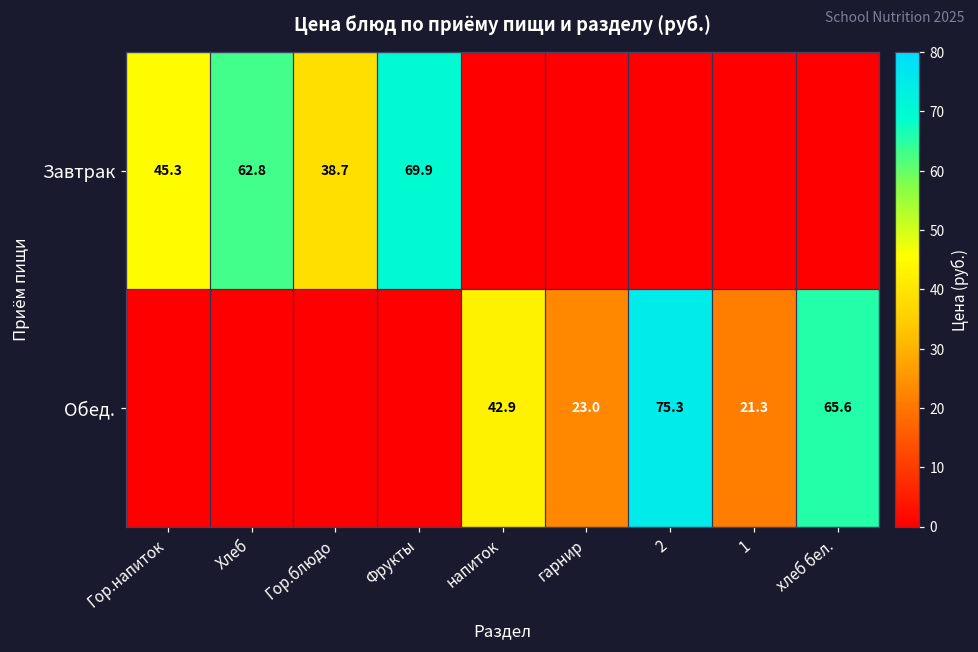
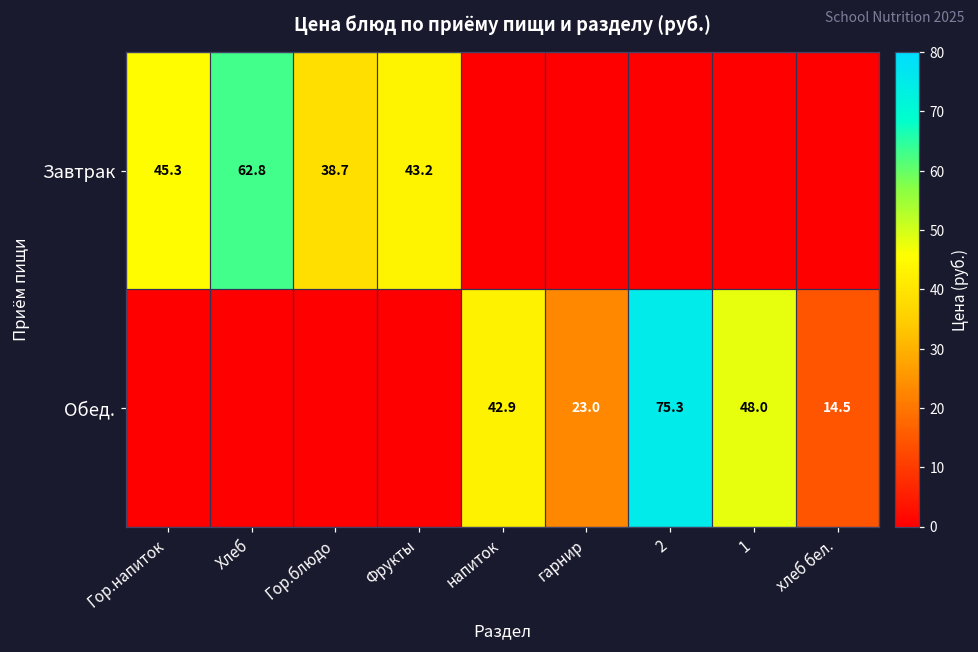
Завтрак, Фрукты: 69.9 -> 43.2
Обед., 1: 21.3 -> 48.0
Обед., хлеб бел.: 65.6 -> 14.5
